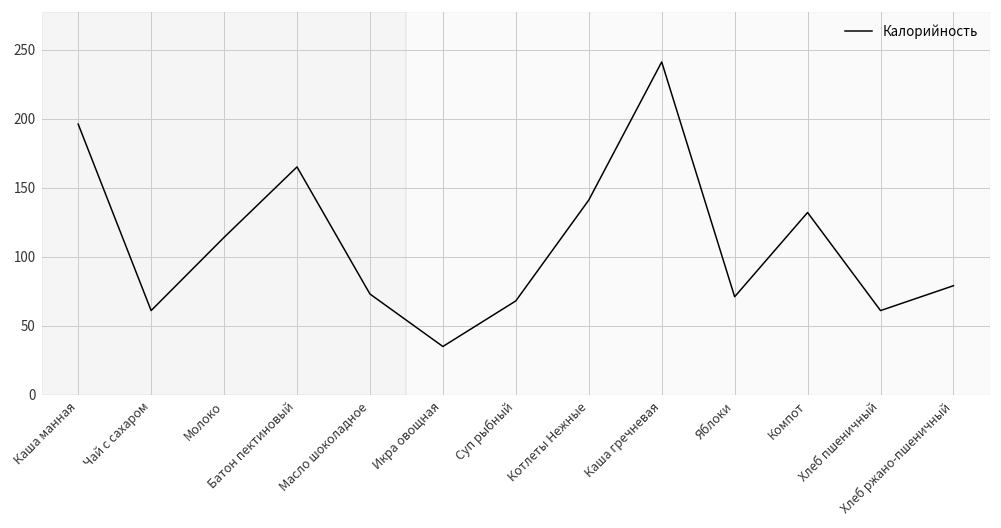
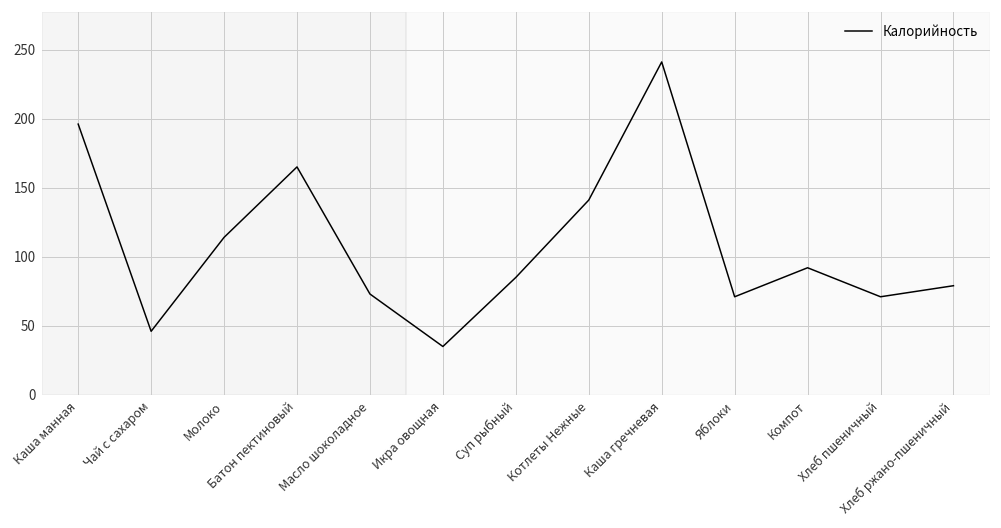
Чай с сахаром: 61 -> 46
Суп рыбный: 68 -> 85
Компот: 132 -> 92
Хлеб пшеничный: 61 -> 71
